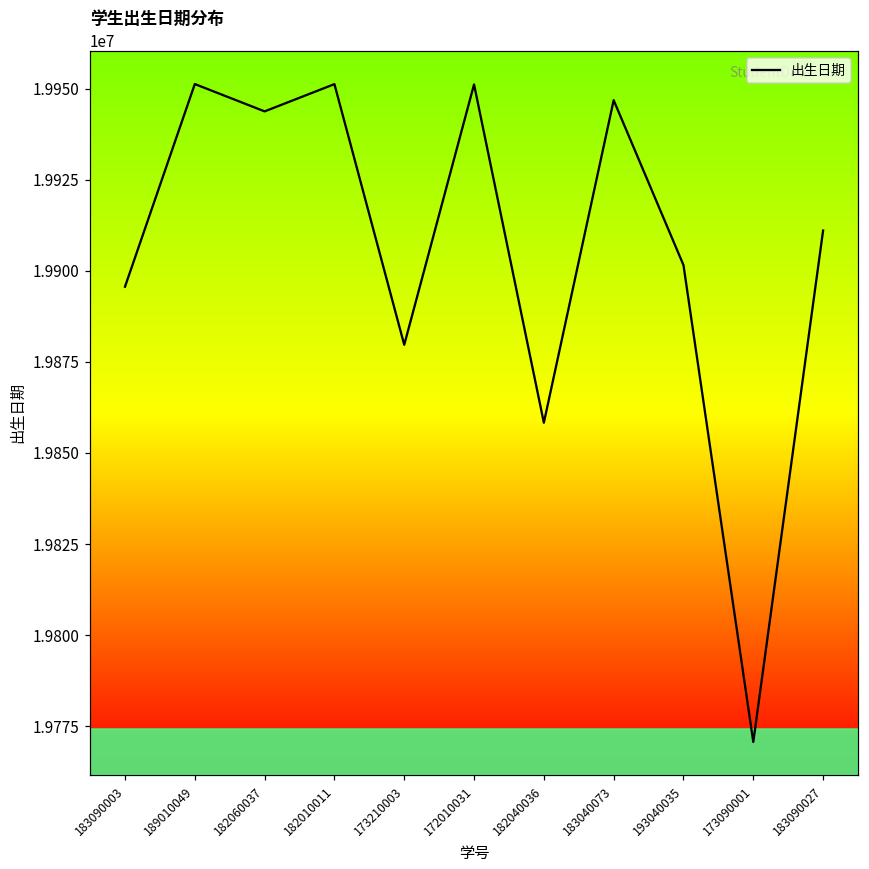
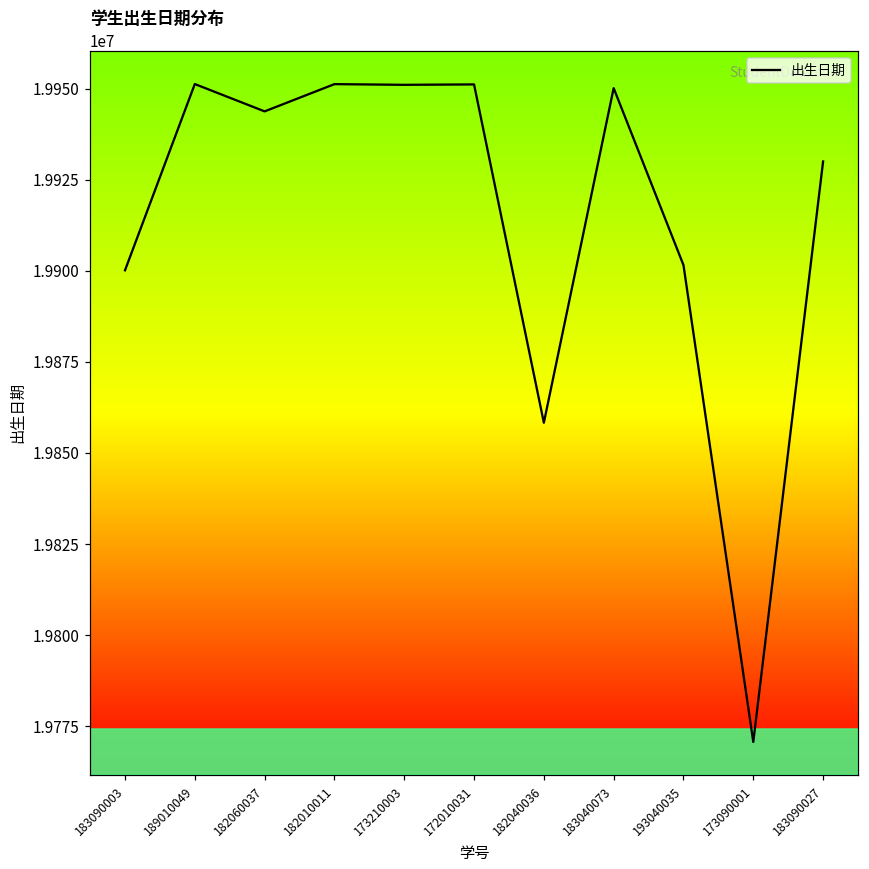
183090003: 19896000 -> 19900000
173210003: 19880000 -> 19951000
183040073: 19947000 -> 19950000
183090027: 19911000 -> 19930000
